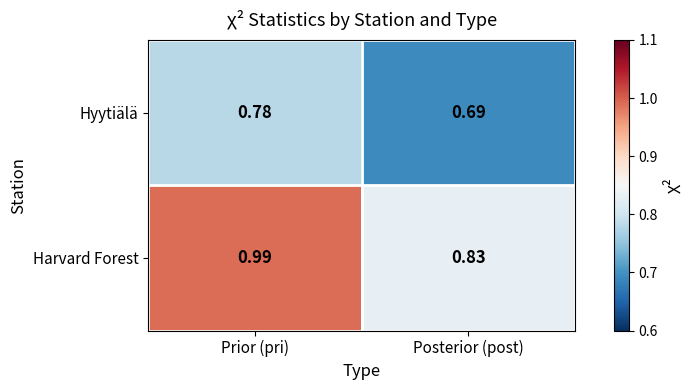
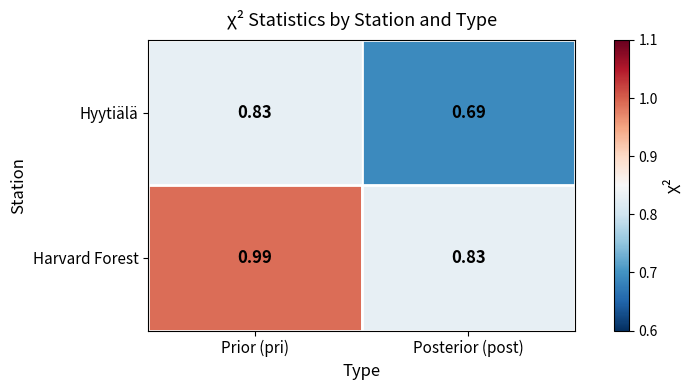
Hyytiälä, Prior (pri): 0.78 -> 0.83
